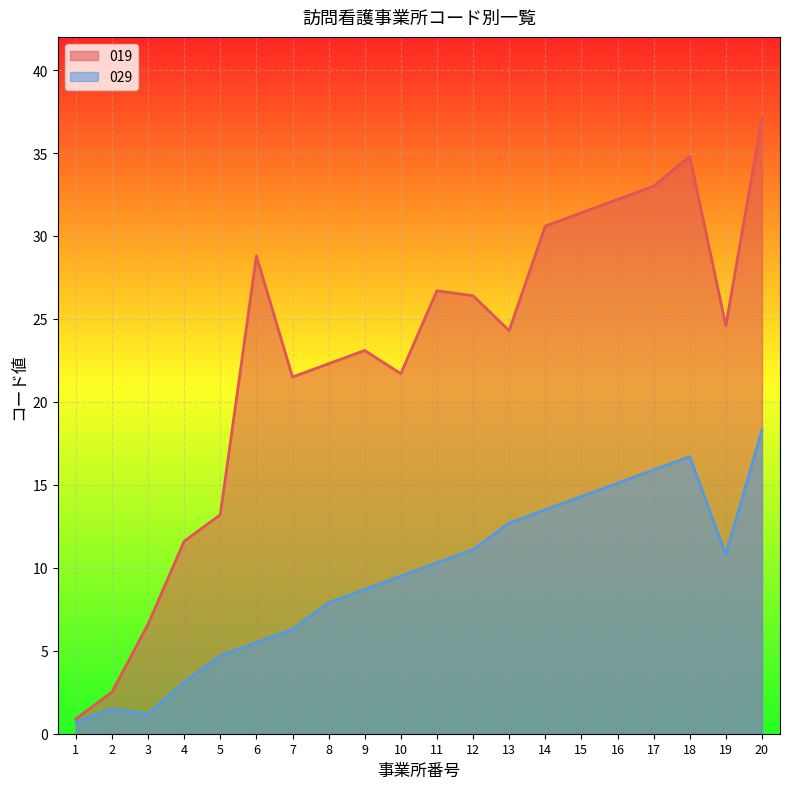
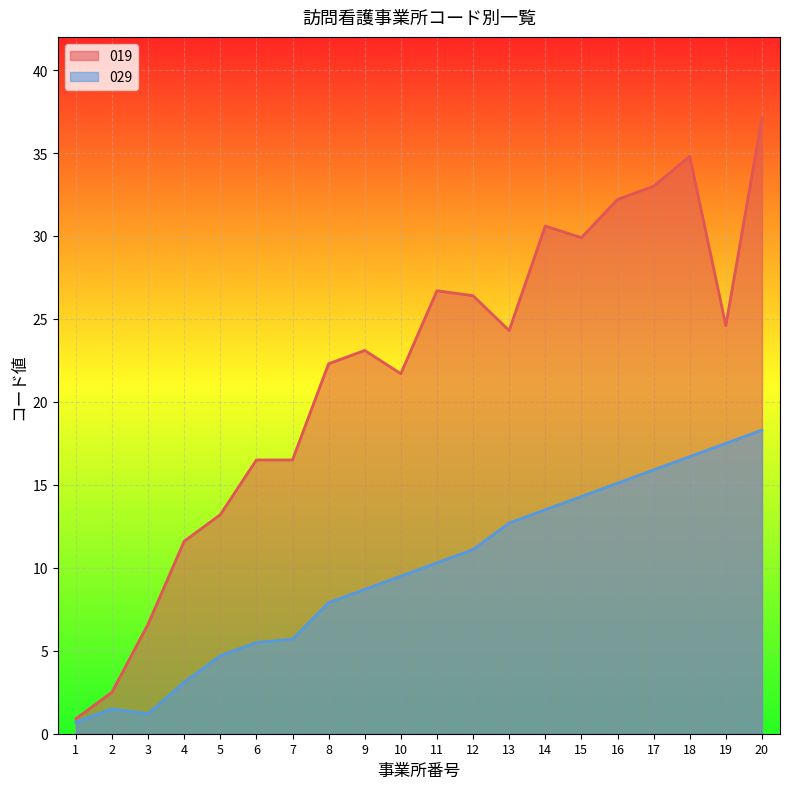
019, 6: 28.8 -> 16.5
019, 7: 21.5 -> 16.5
029, 7: 6.3 -> 5.7
019, 15: 31.4 -> 29.9
029, 19: 10.8 -> 17.5
